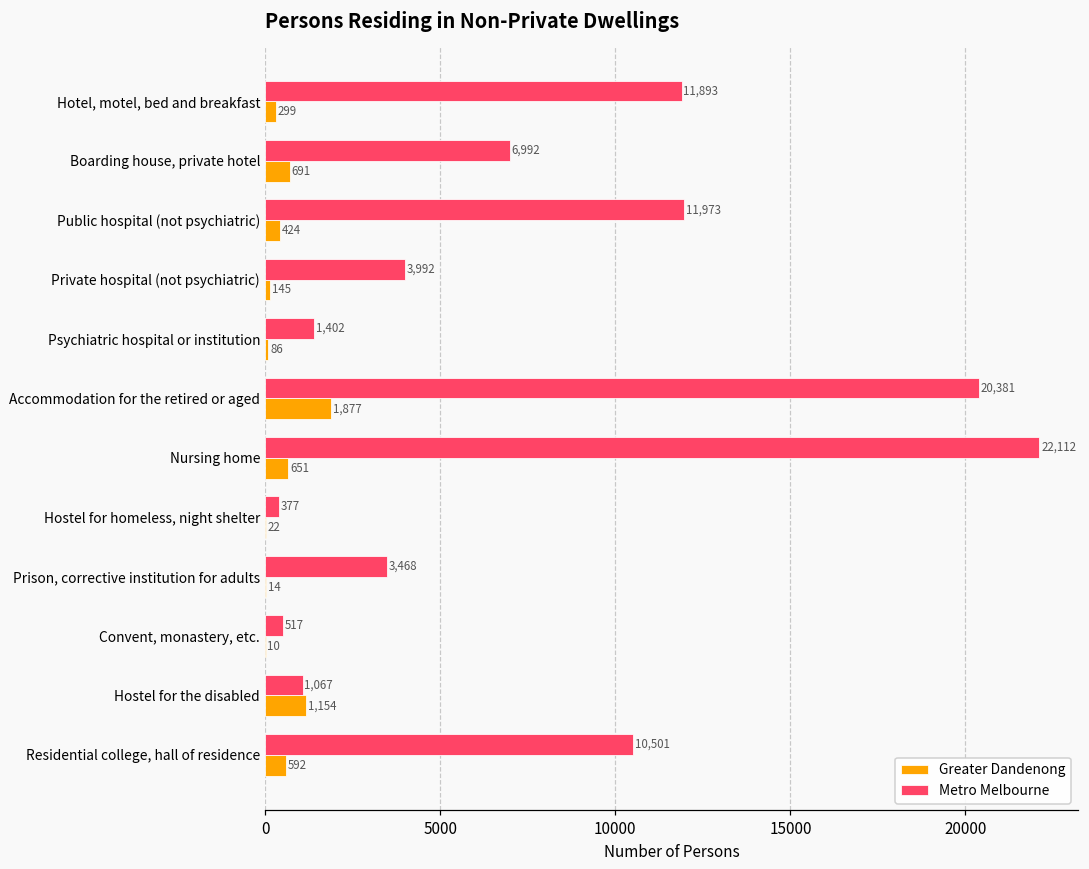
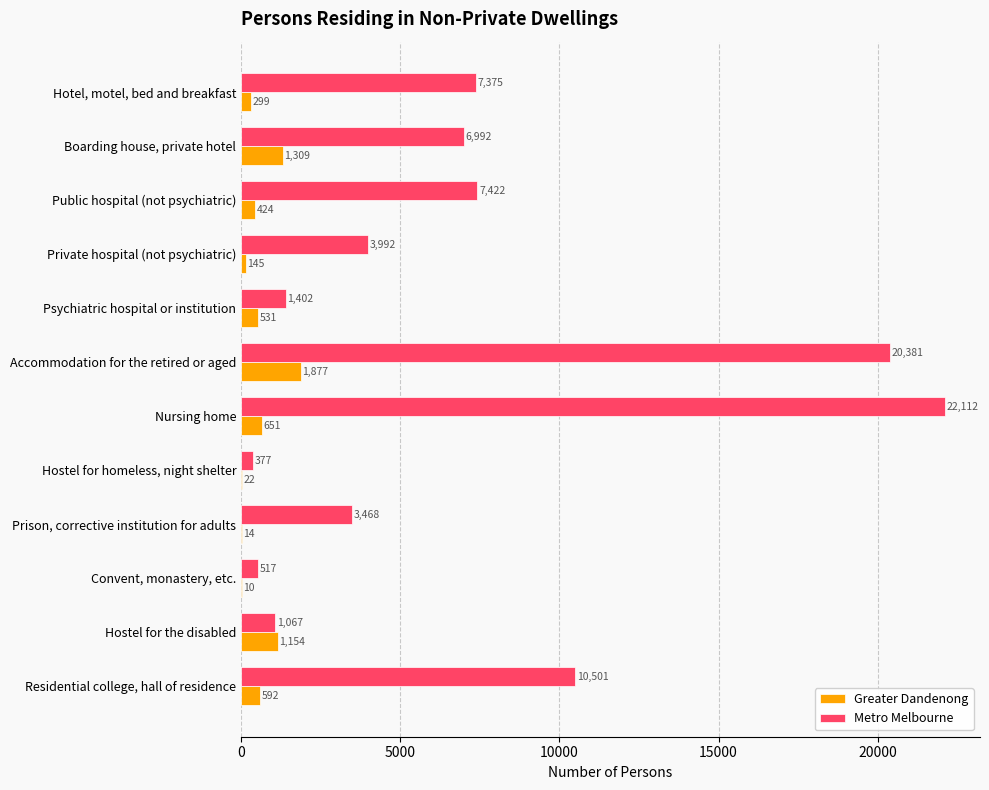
Metro Melbourne, Hotel, motel, bed and breakfast: 11,893 -> 7,375
Greater Dandenong, Boarding house, private hotel: 691 -> 1,309
Metro Melbourne, Public hospital (not psychiatric): 11,973 -> 7,422
Greater Dandenong, Psychiatric hospital or institution: 86 -> 531
